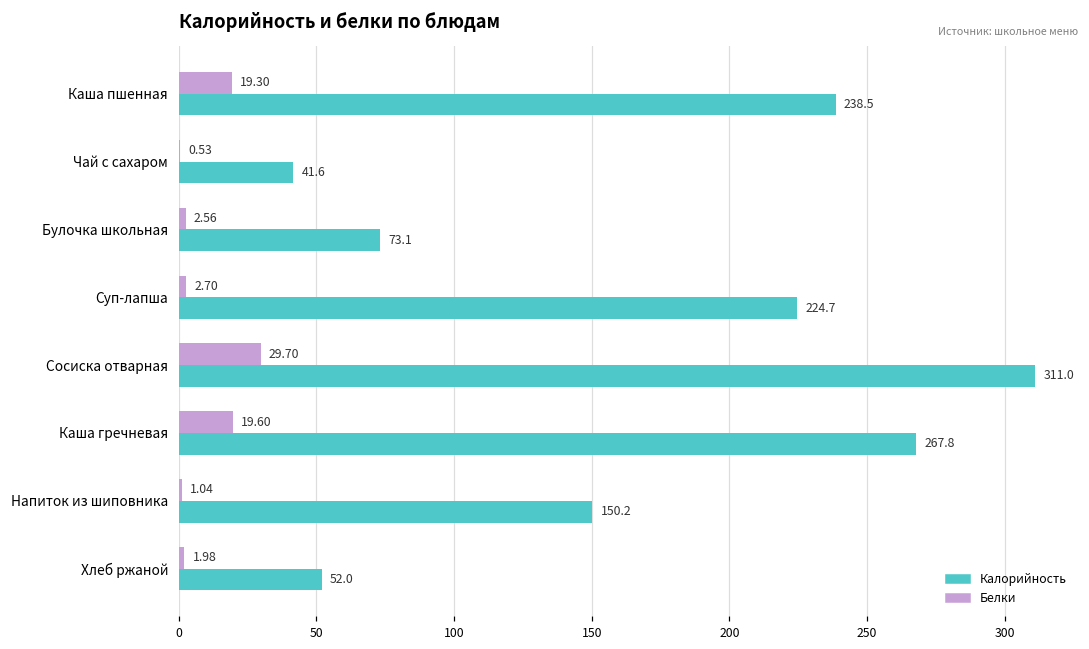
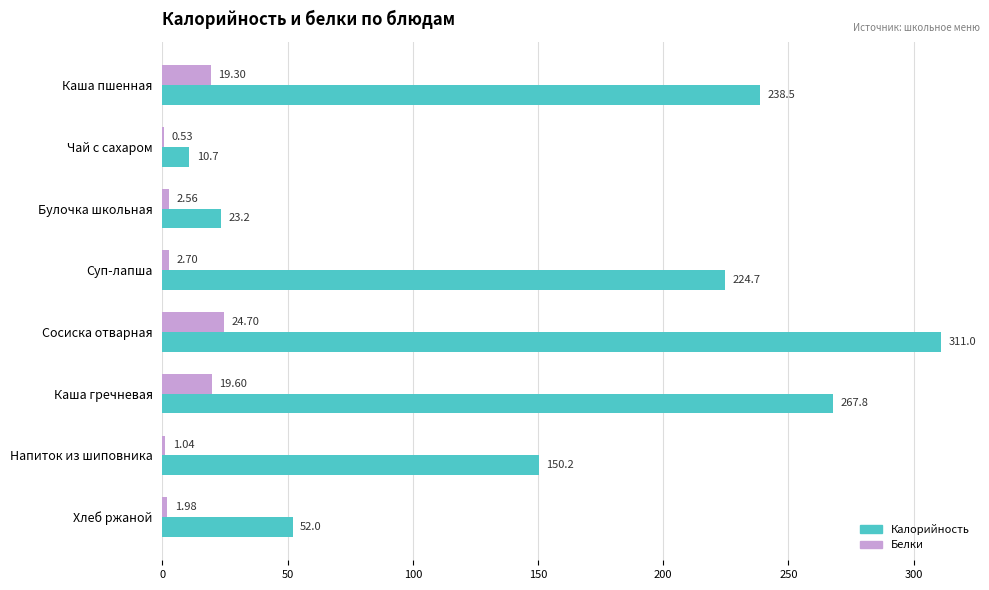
Калорийность, Чай с сахаром: 41.6 -> 10.7
Калорийность, Булочка школьная: 73.1 -> 23.2
Белки, Сосиска отварная: 29.70 -> 24.70
